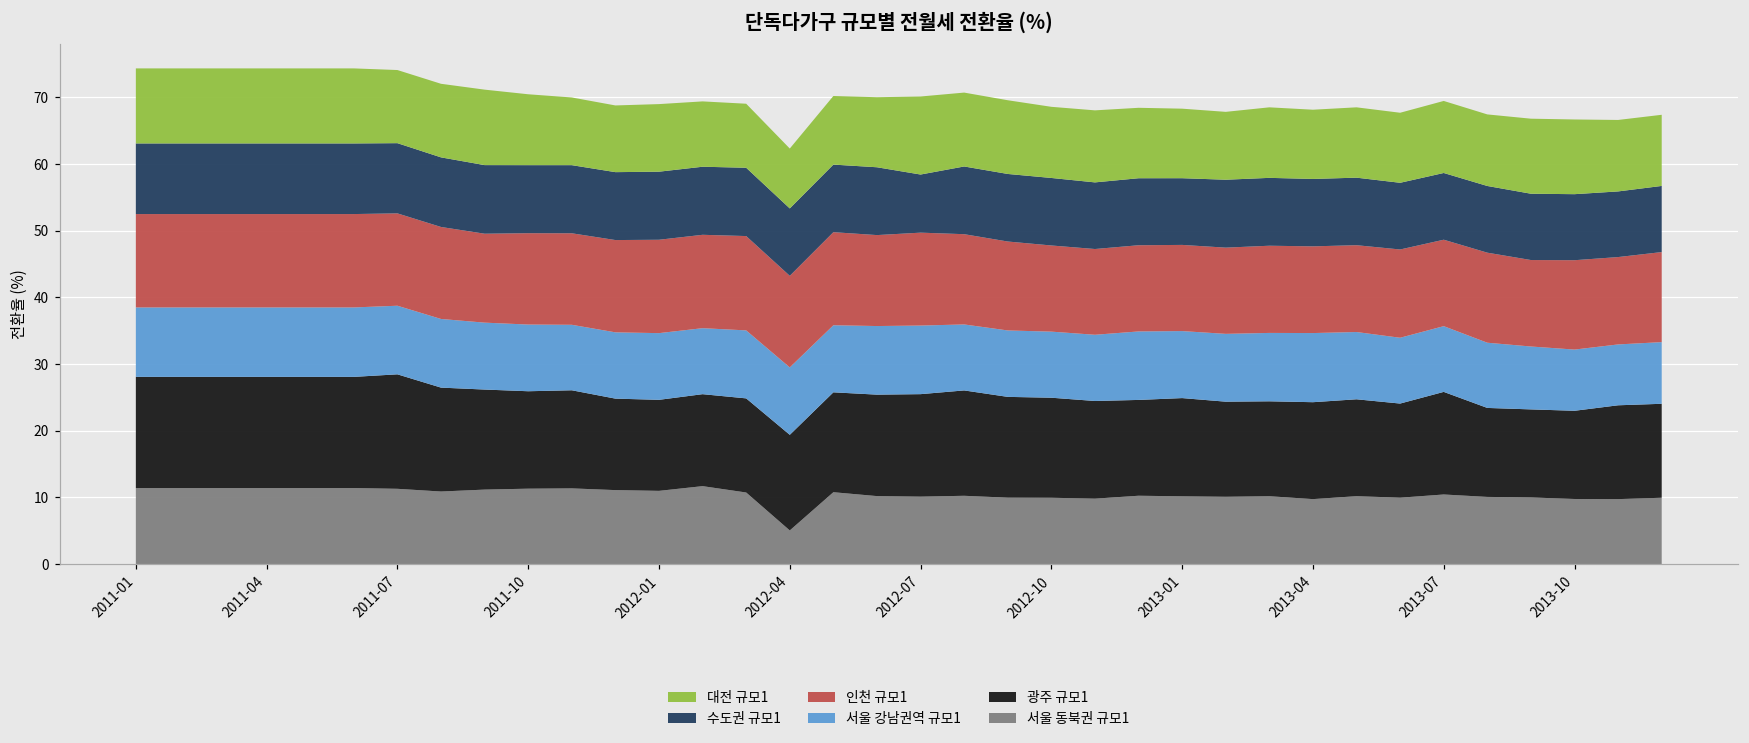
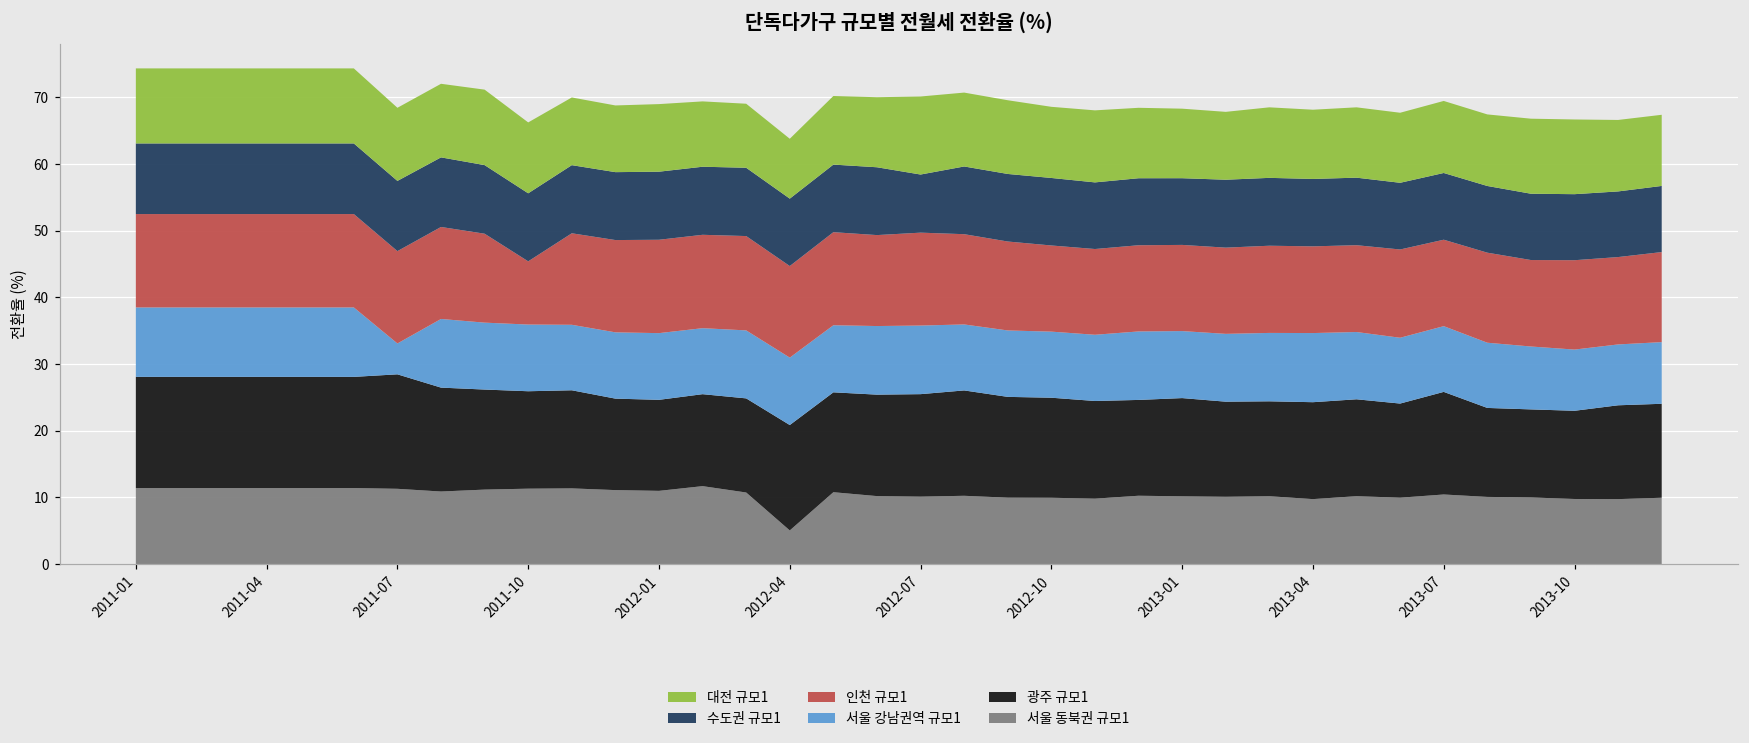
서울 강남권역 규모1, 2011-07: 10 -> 5
인천 규모1, 2011-10: 14 -> 9
광주 규모1, 2012-04: 14 -> 16
